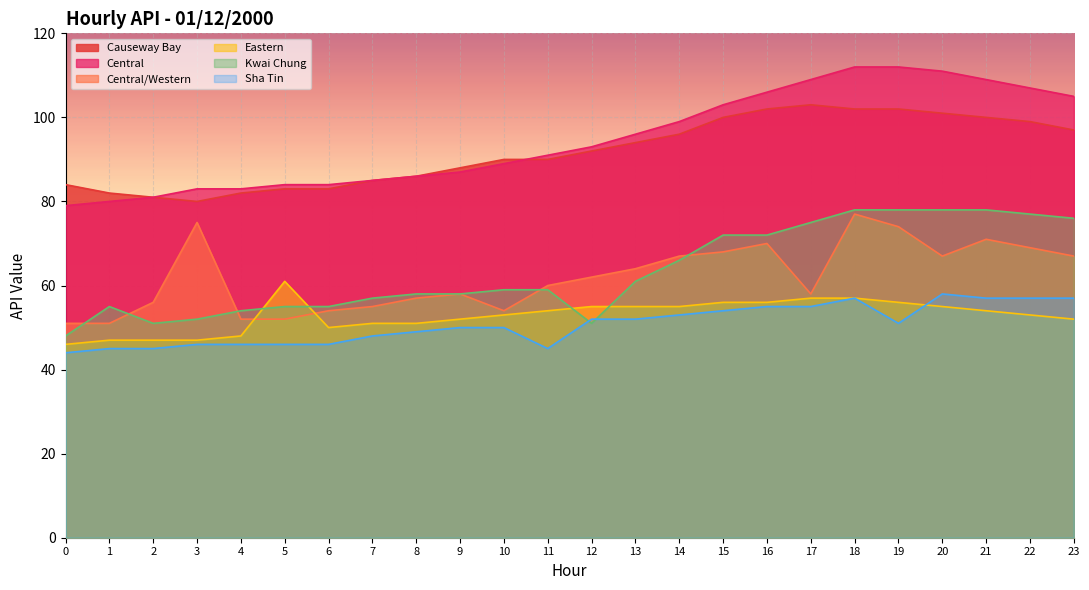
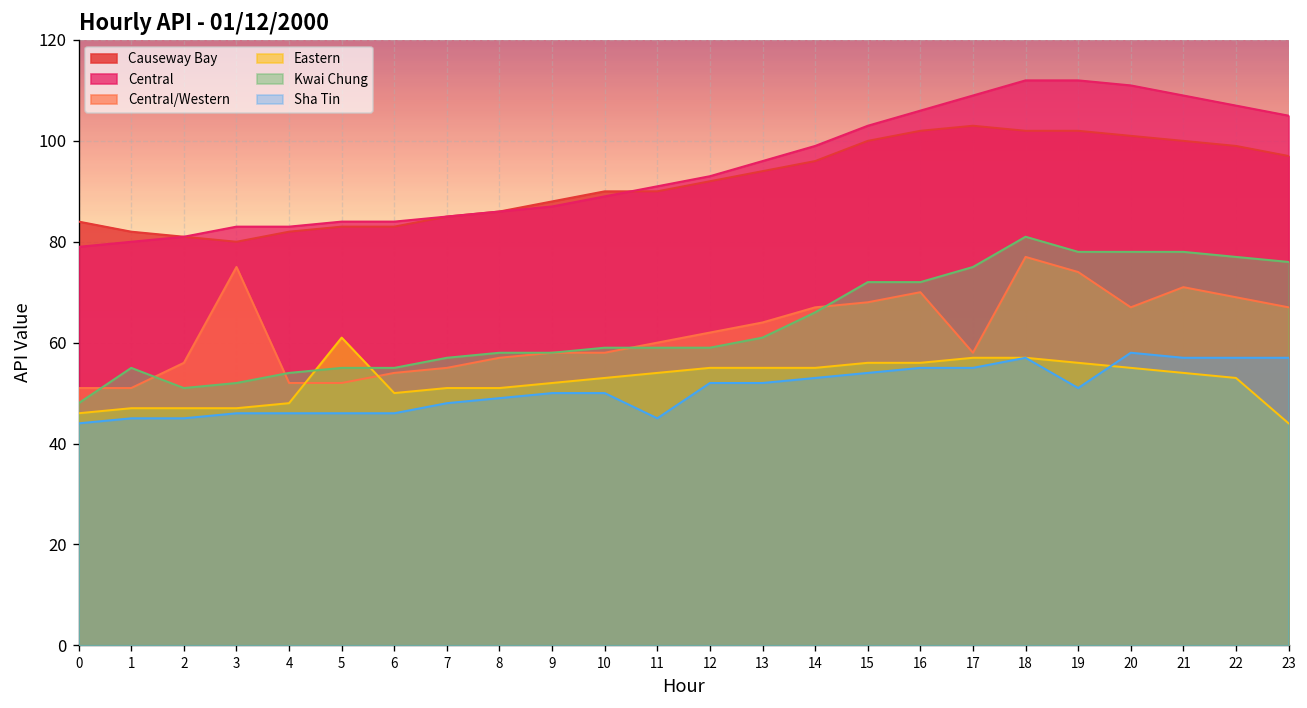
Central/Western, 10: 54 -> 58
Kwai Chung, 12: 51 -> 59
Kwai Chung, 18: 78 -> 81
Eastern, 23: 52 -> 44
